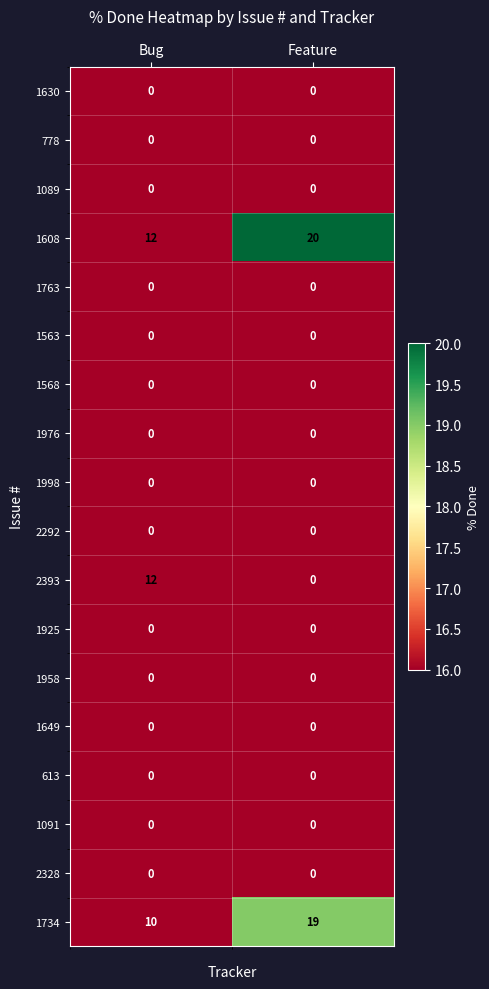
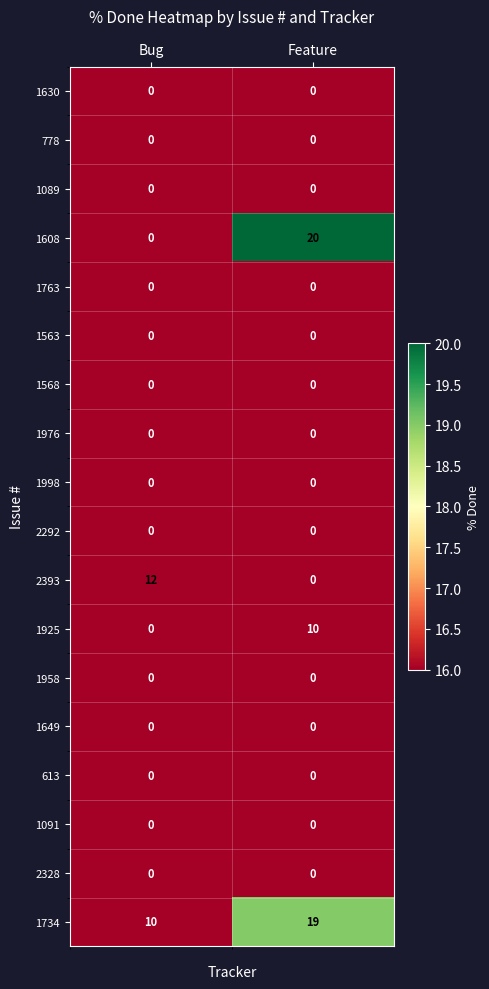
1608, Bug: 12 -> 0
1925, Feature: 0 -> 10
